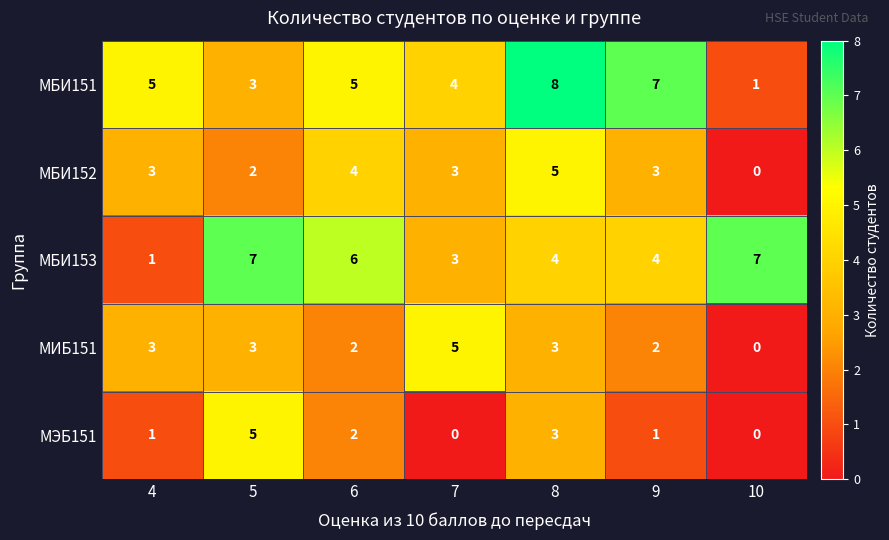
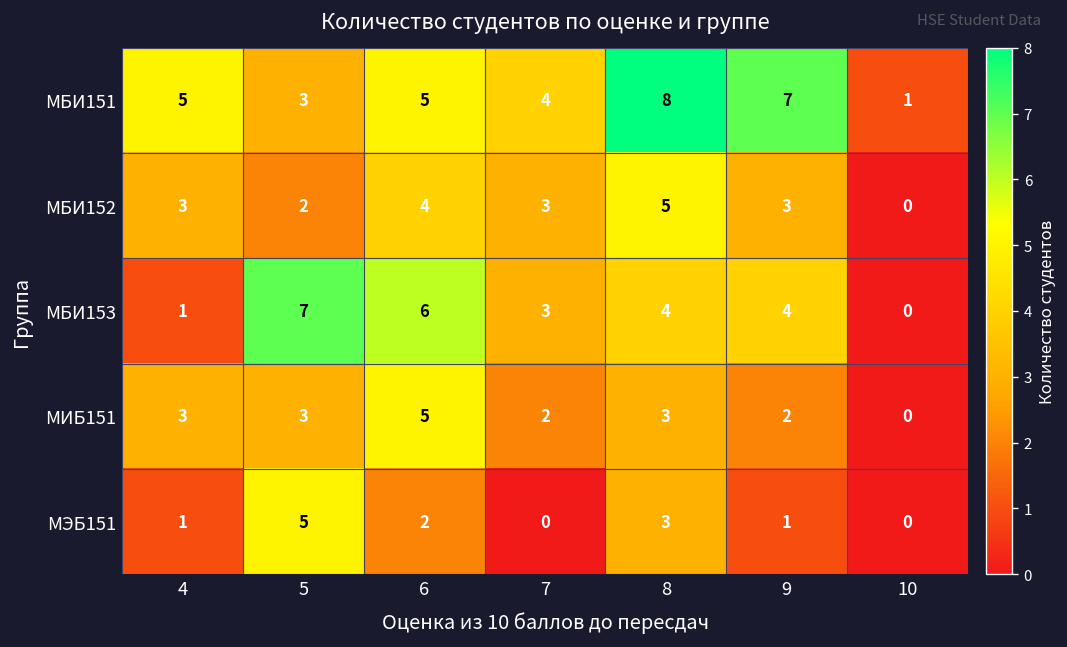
МБИ153, 10: 7 -> 0
МИБ151, 6: 2 -> 5
МИБ151, 7: 5 -> 2
